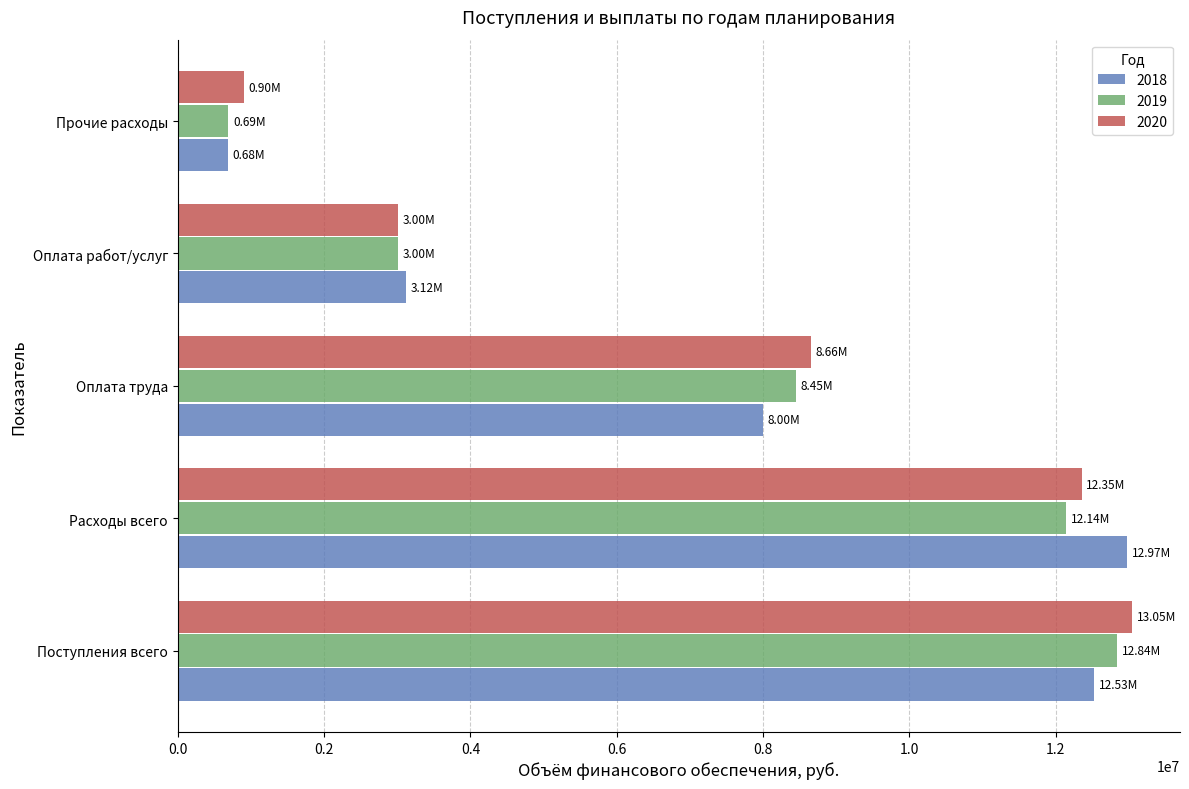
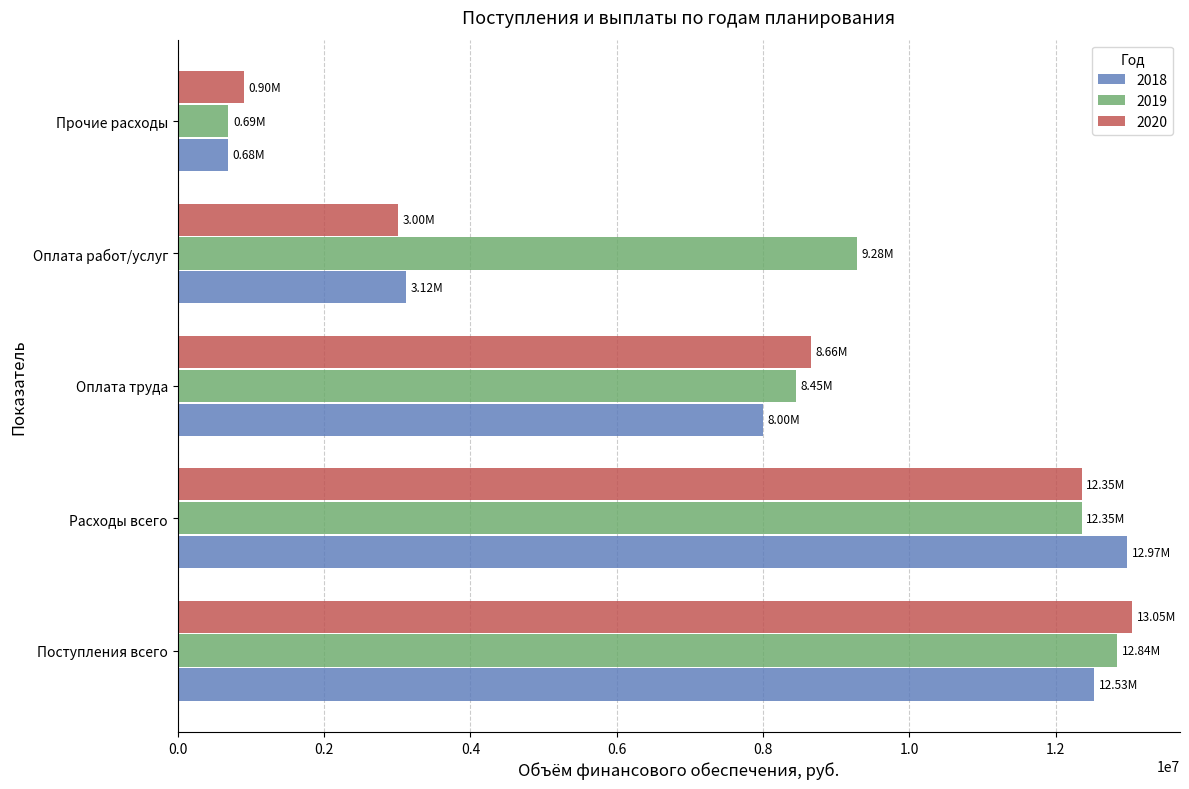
2019, Оплата работ/услуг: 3.00М -> 9.28М
2019, Расходы всего: 12.14М -> 12.35М
